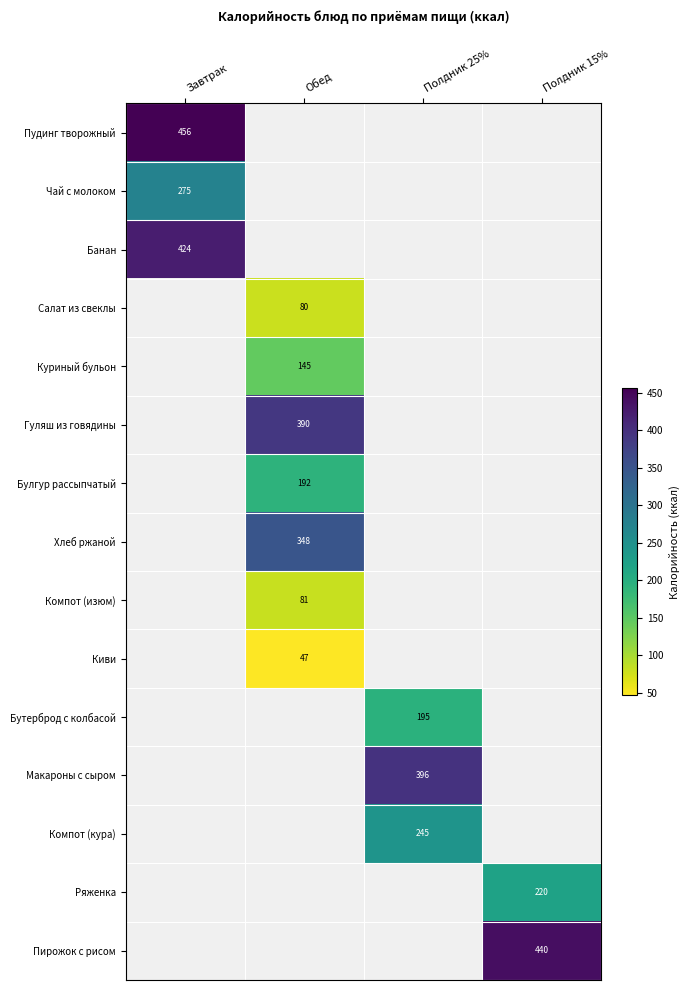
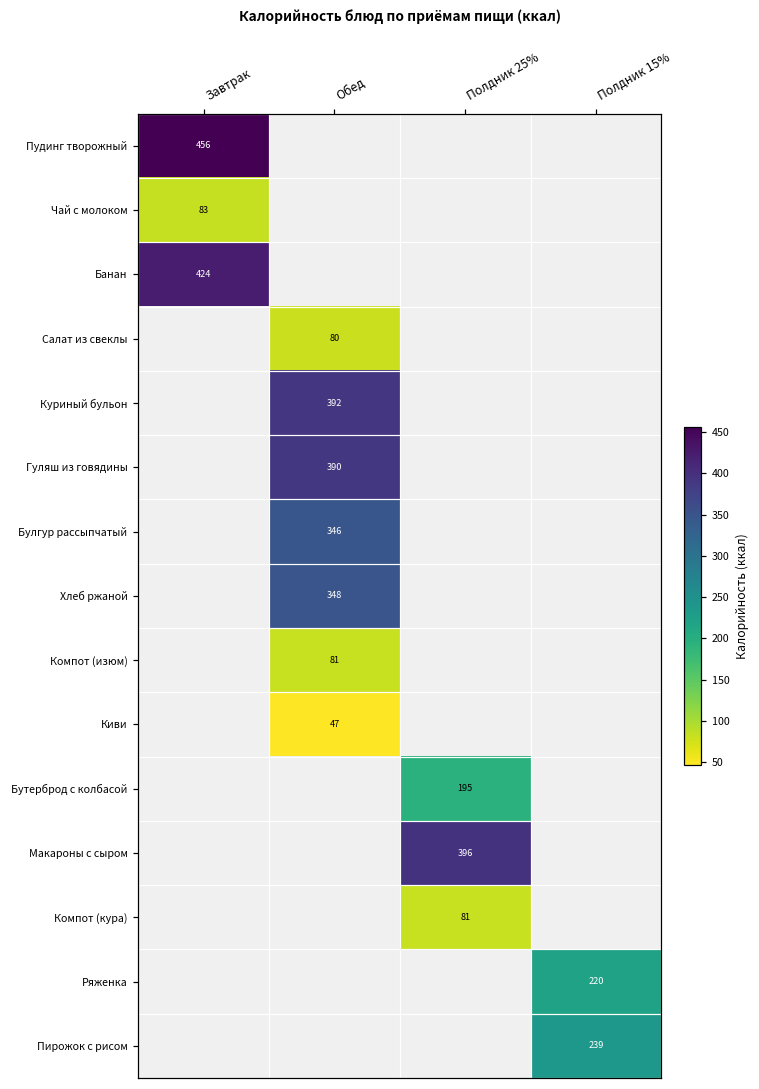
Чай с молоком, Завтрак: 275 -> 83
Куриный бульон, Обед: 145 -> 392
Булгур рассыпчатый, Обед: 192 -> 346
Компот (кура), Полдник 25%: 245 -> 81
Пирожок с рисом, Полдник 15%: 440 -> 239
